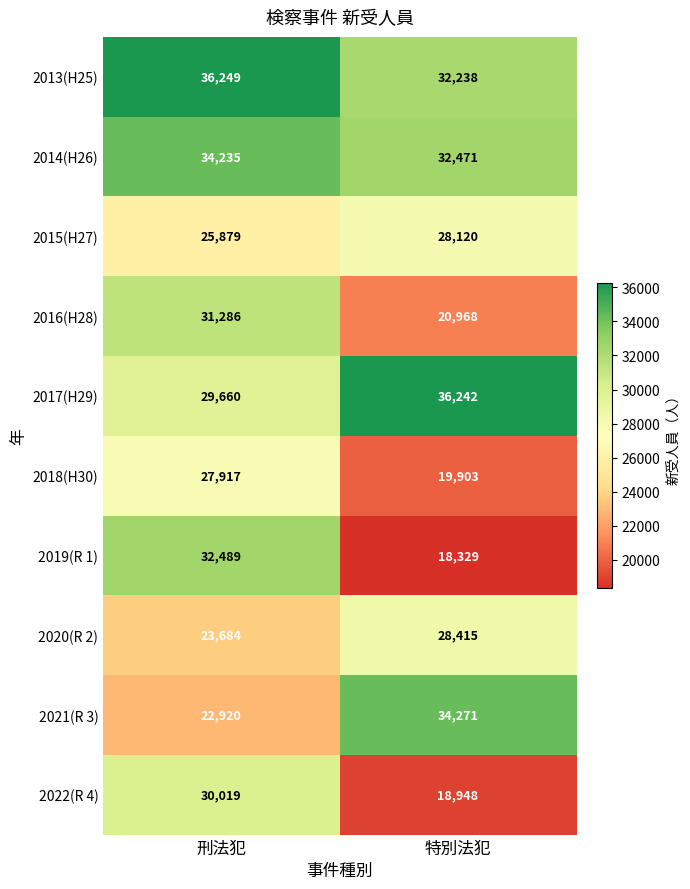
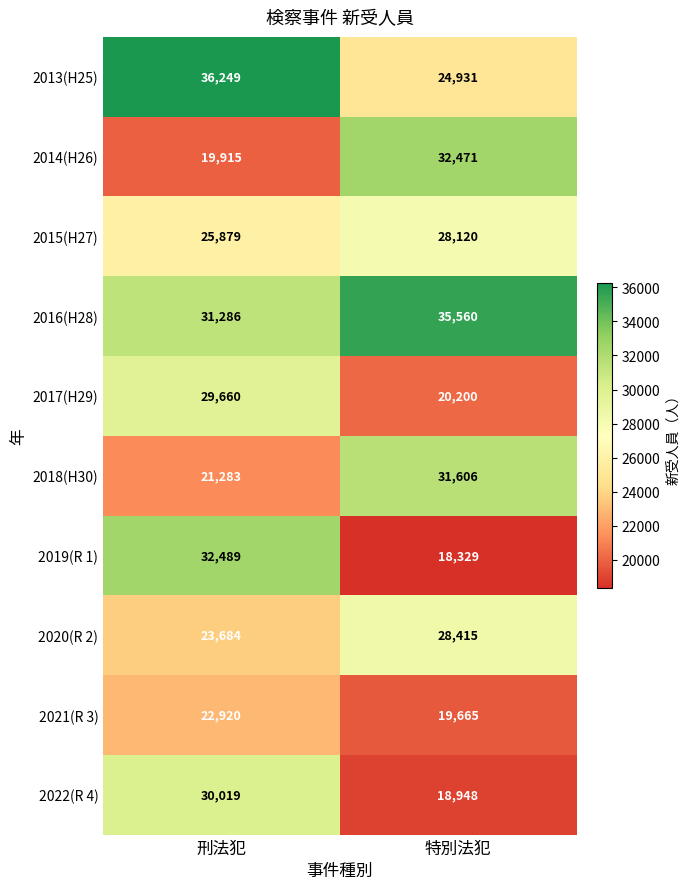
2013(H25), 特別法犯: 32,238 -> 24,931
2014(H26), 刑法犯: 34,235 -> 19,915
2016(H28), 特別法犯: 20,968 -> 35,560
2017(H29), 特別法犯: 36,242 -> 20,200
2018(H30), 刑法犯: 27,917 -> 21,283
2018(H30), 特別法犯: 19,903 -> 31,606
2021(R 3), 特別法犯: 34,271 -> 19,665
